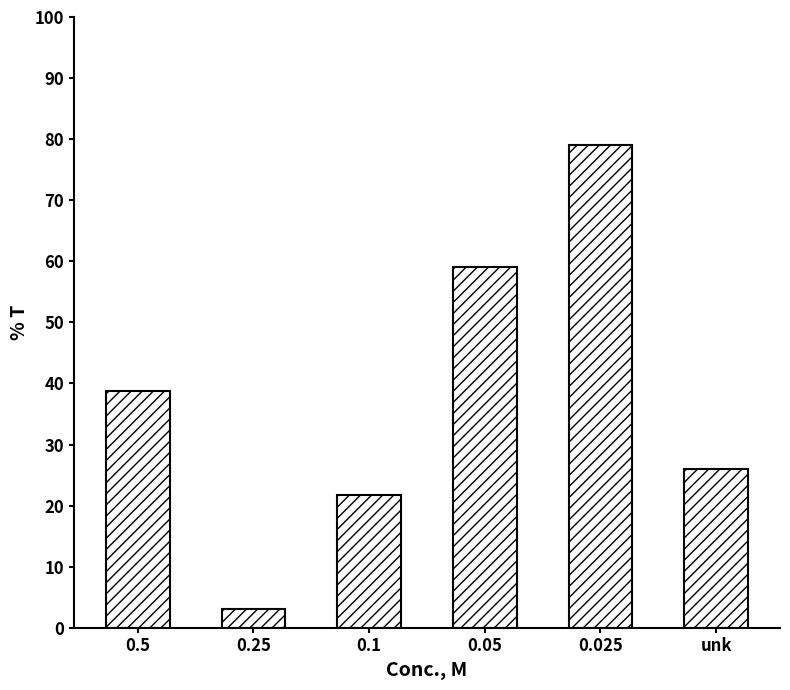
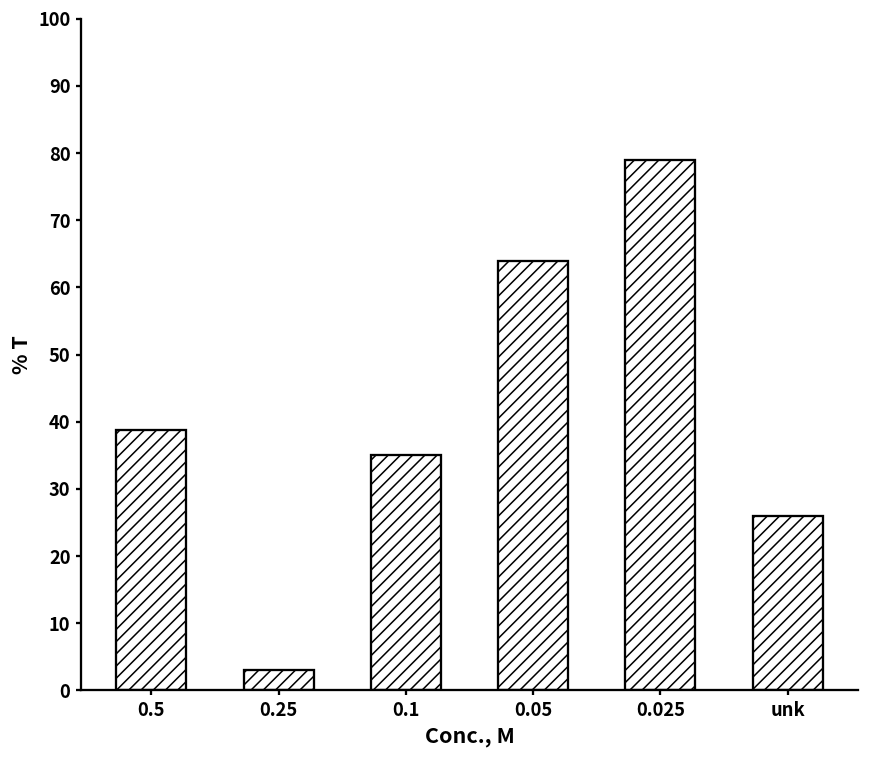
0.1: 22 -> 35
0.05: 59 -> 64
